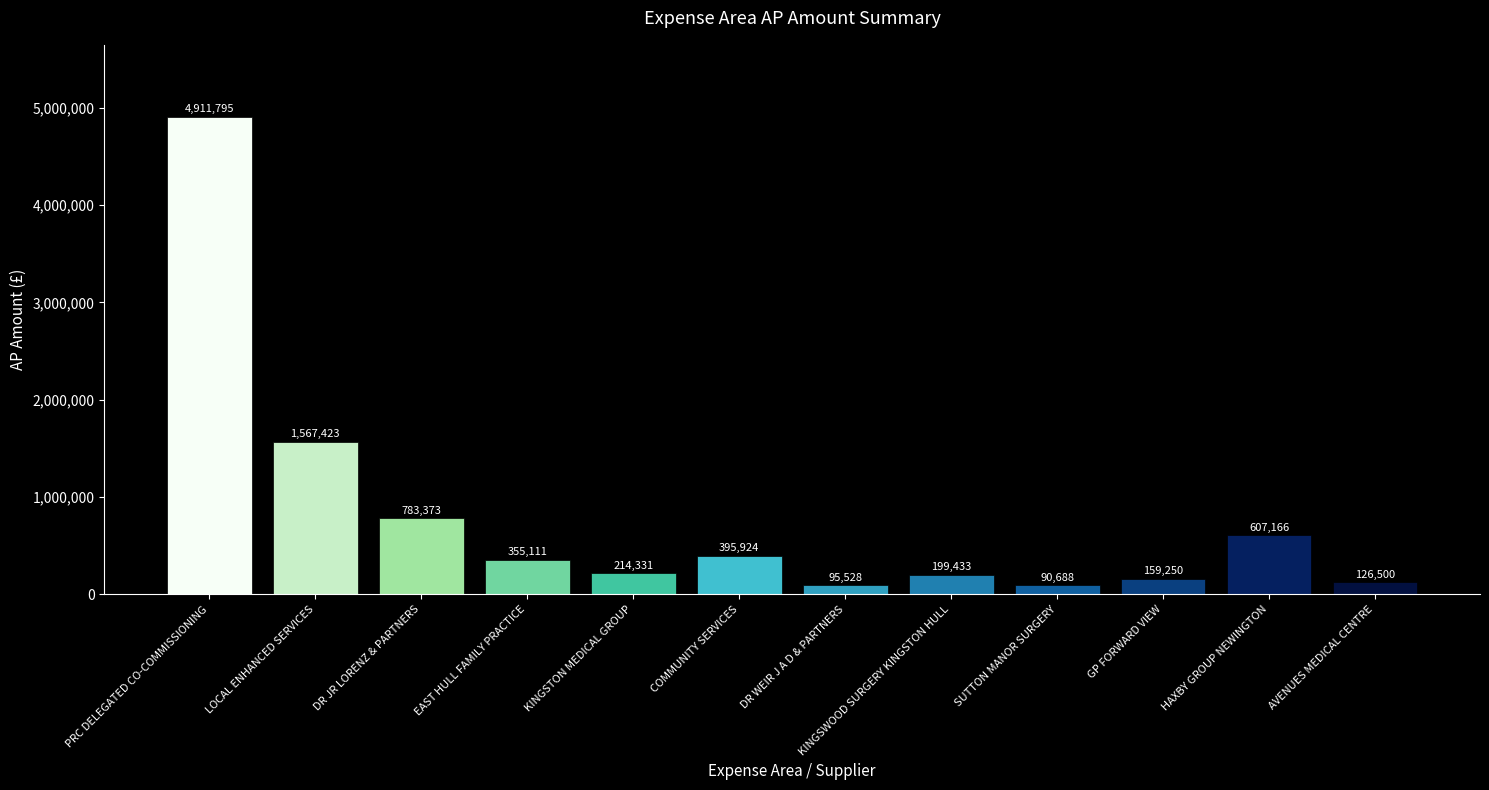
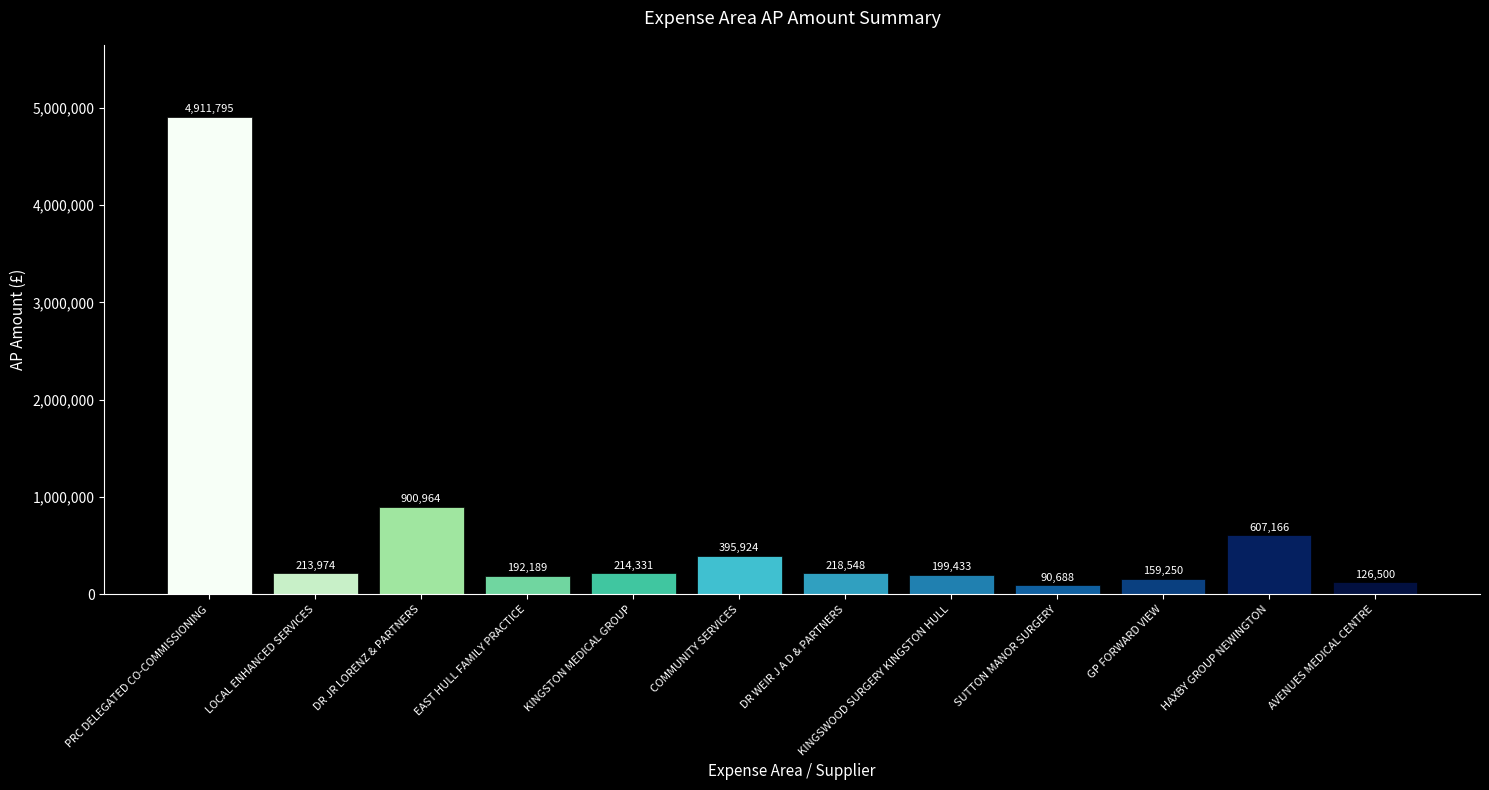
LOCAL ENHANCED SERVICES: 1,567,423 -> 213,974
DR JR LORENZ & PARTNERS: 783,373 -> 900,964
EAST HULL FAMILY PRACTICE: 355,111 -> 192,189
DR WEIR J A D & PARTNERS: 95,528 -> 218,548
